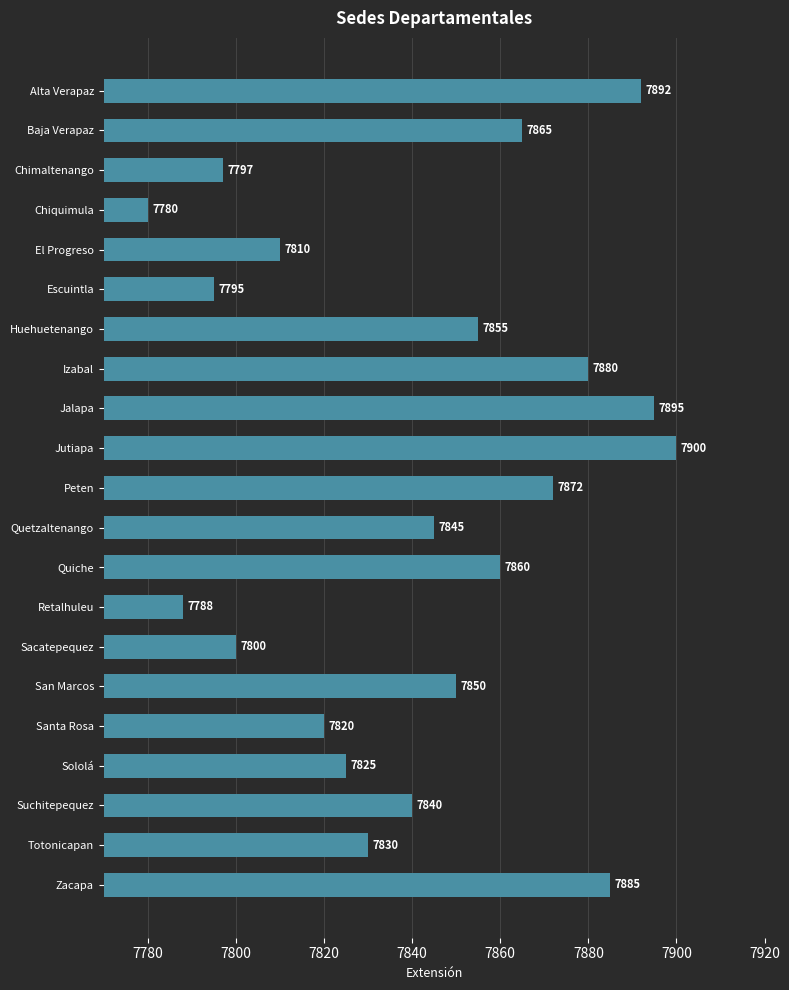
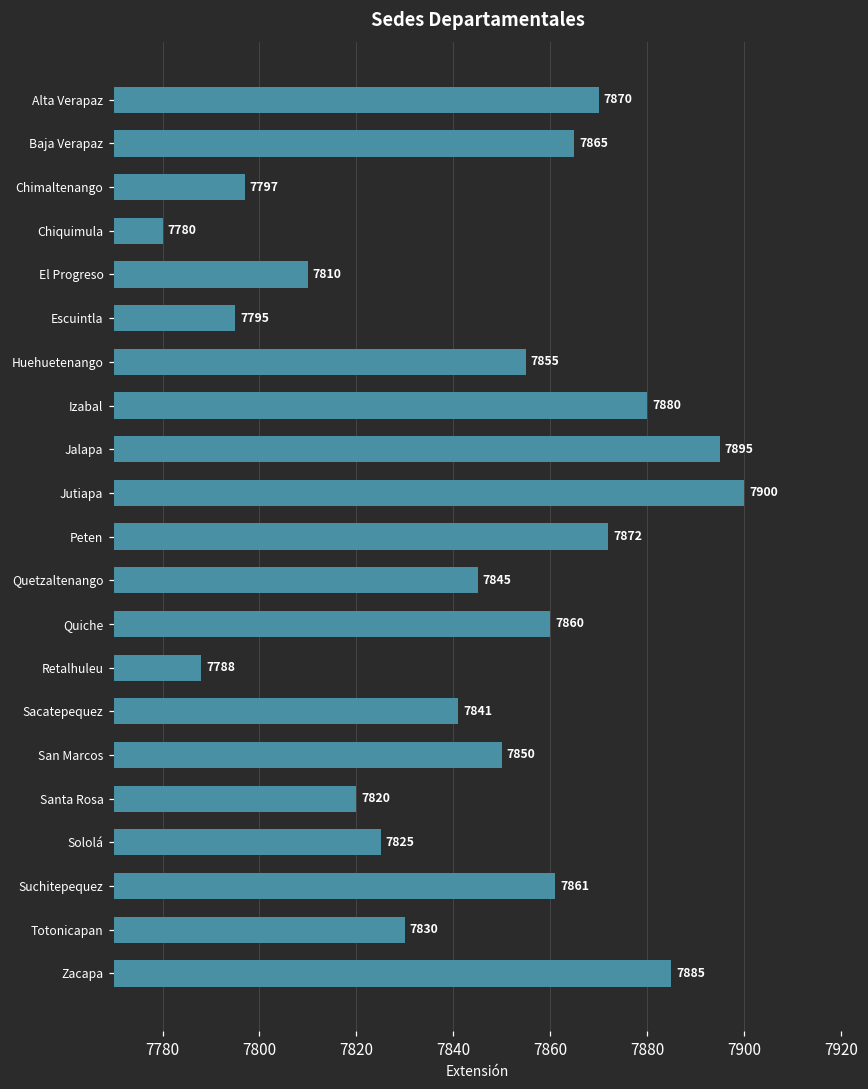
Alta Verapaz: 7892 -> 7870
Sacatepequez: 7800 -> 7841
Suchitepequez: 7840 -> 7861
